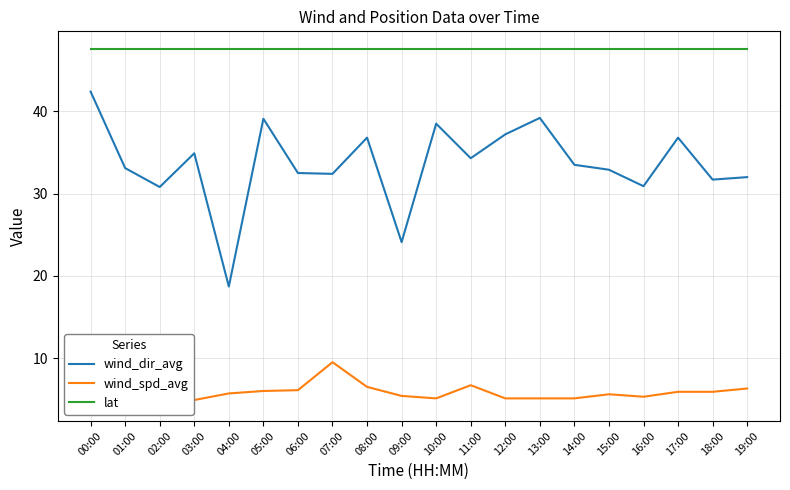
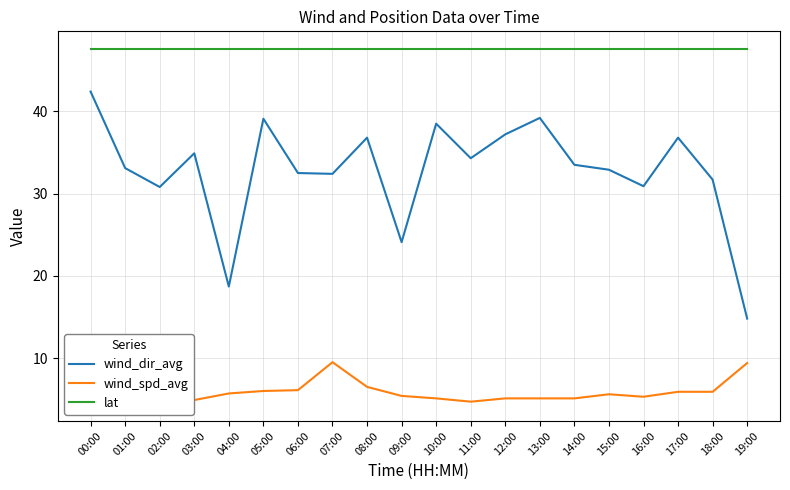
wind_spd_avg, 11:00: 7 -> 5
wind_dir_avg, 19:00: 32 -> 15
wind_spd_avg, 19:00: 6 -> 9
